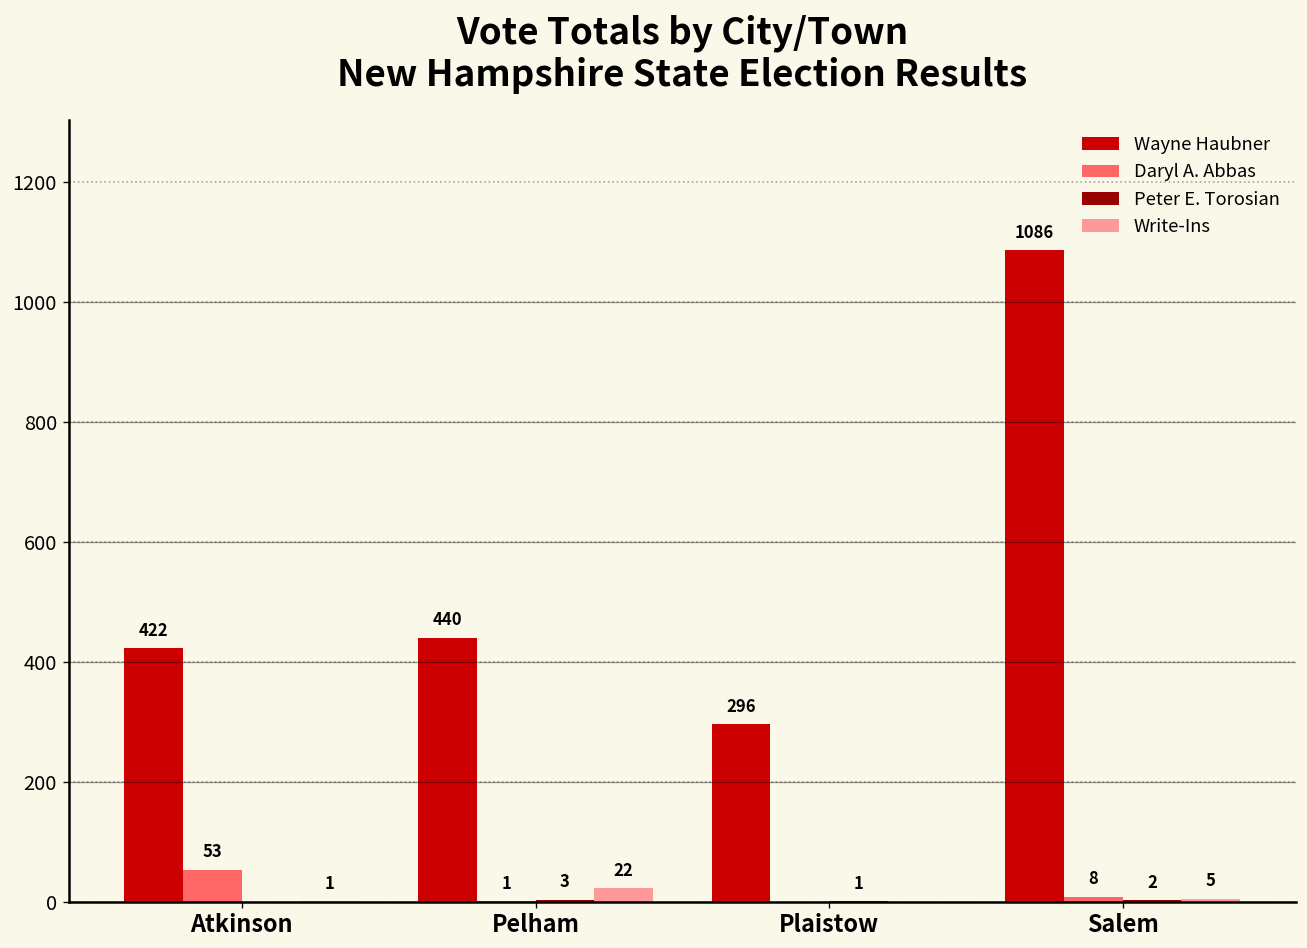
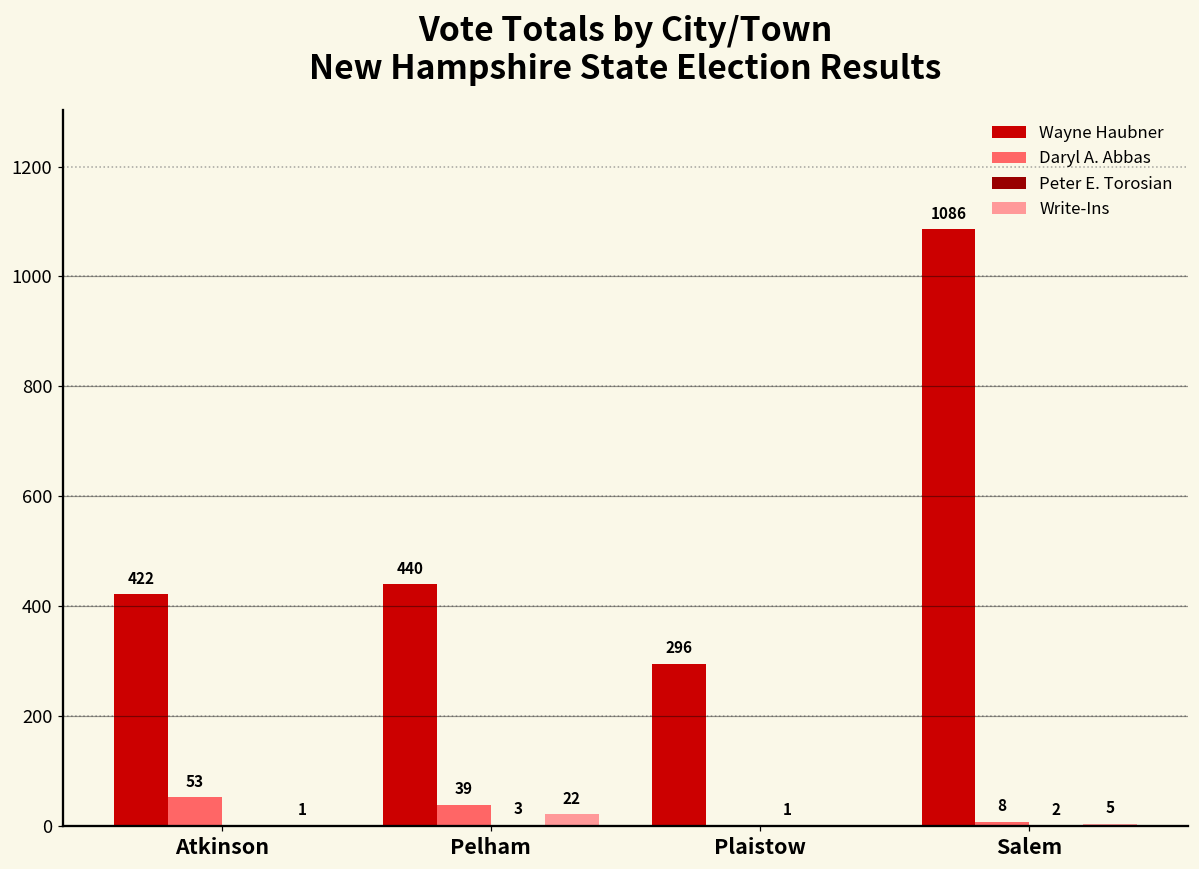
Daryl A. Abbas, Pelham: 1 -> 39
